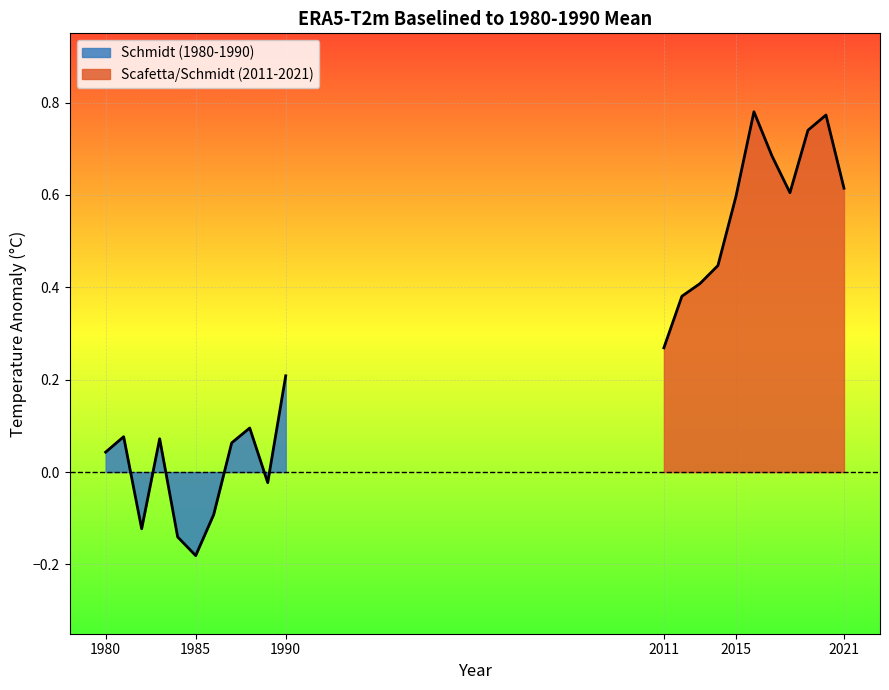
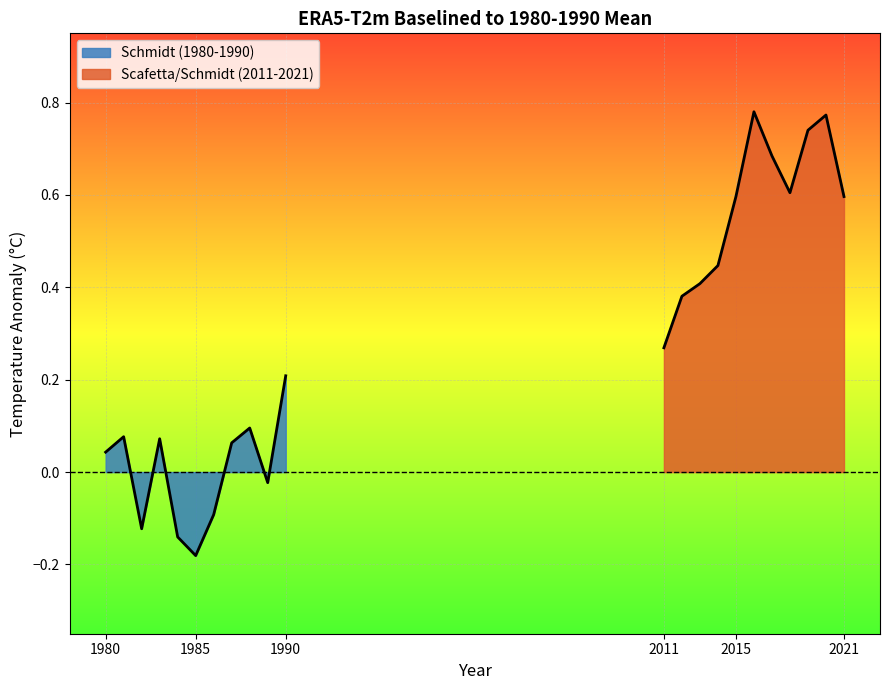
Scafetta/Schmidt (2011-2021), 2021: 0.61 -> 0.60
